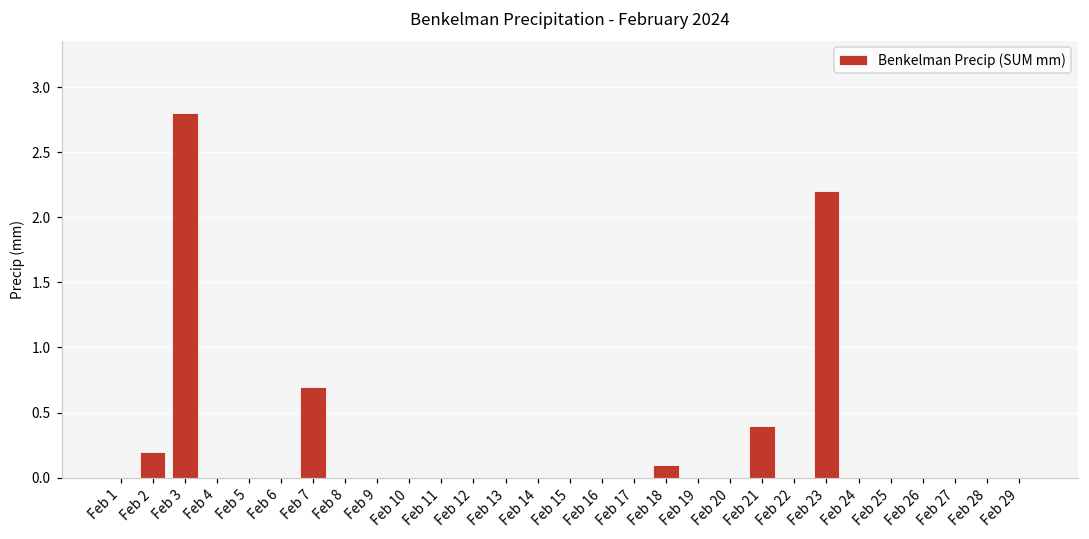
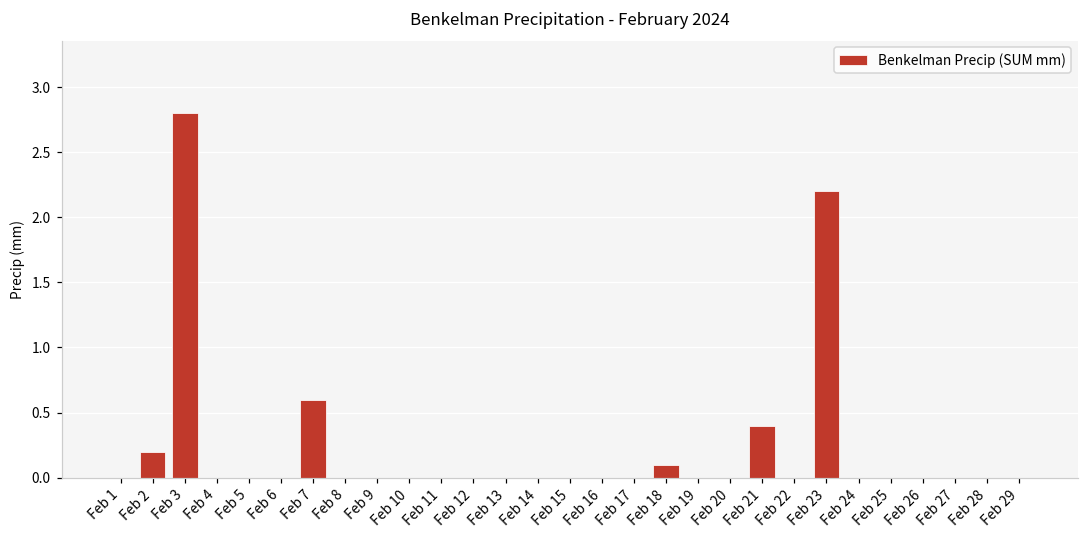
Feb 7: 0.7 -> 0.6
